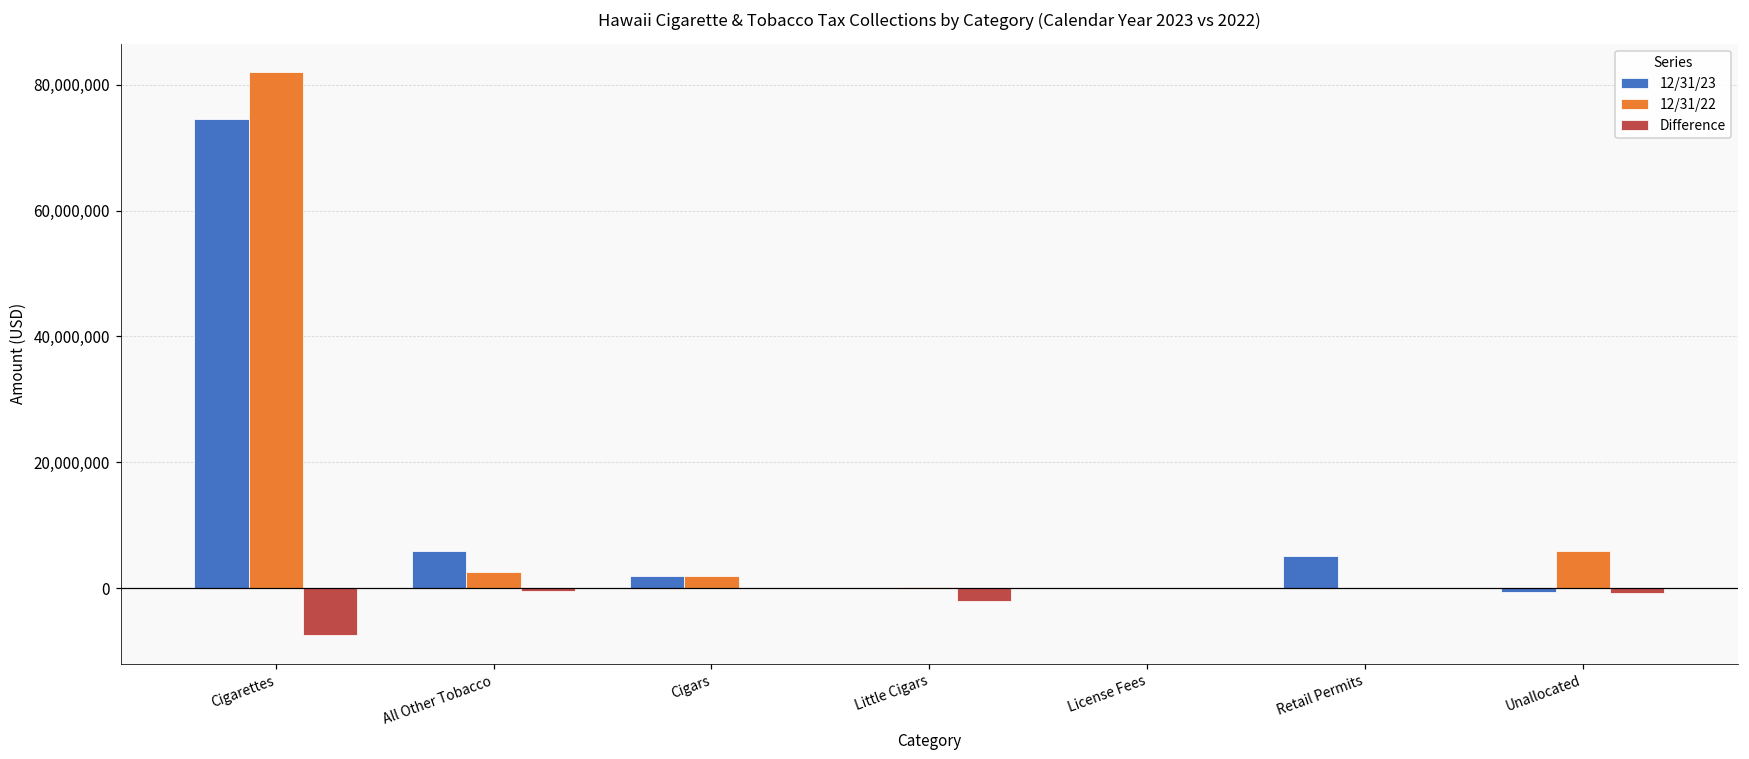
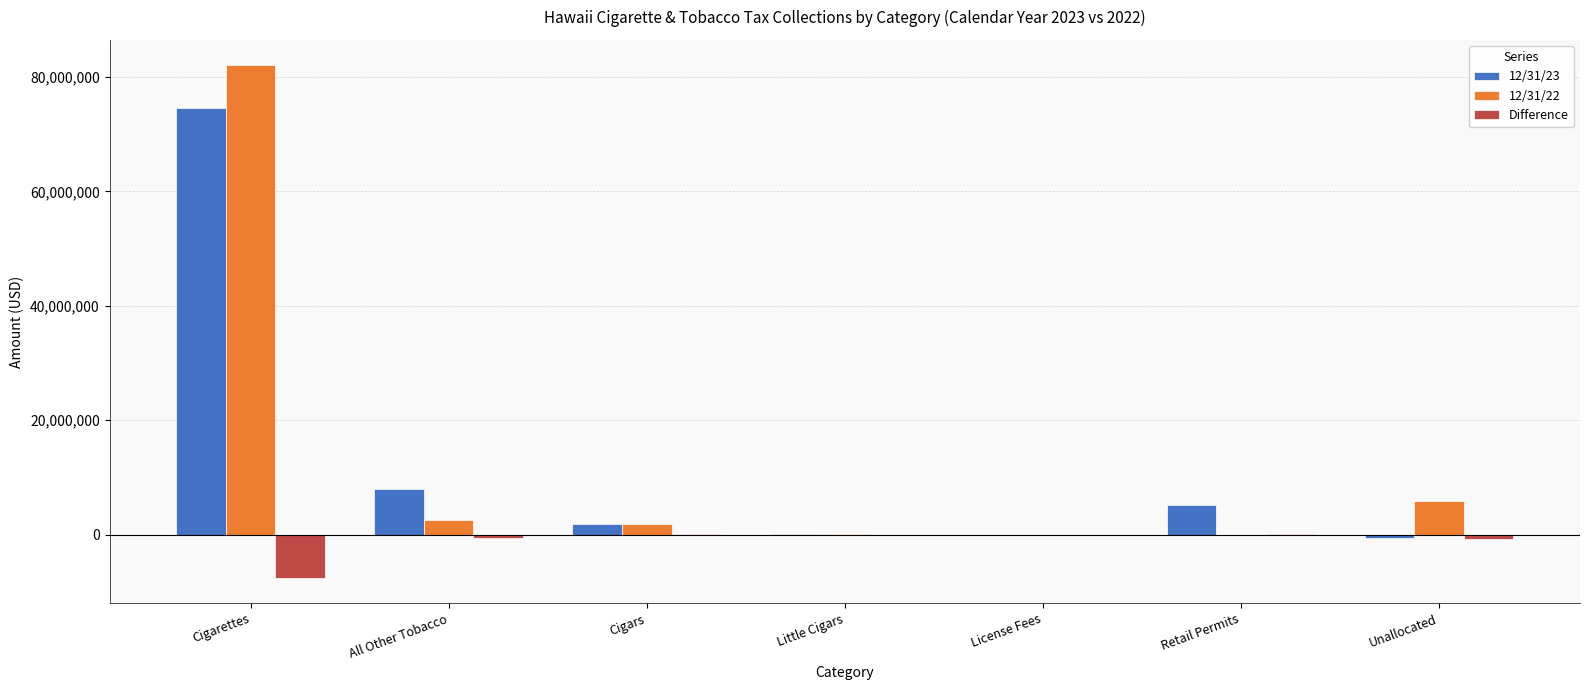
12/31/23, All Other Tobacco: 6,000,000 -> 8,000,000
Difference, Little Cigars: -2,000,000 -> 0
